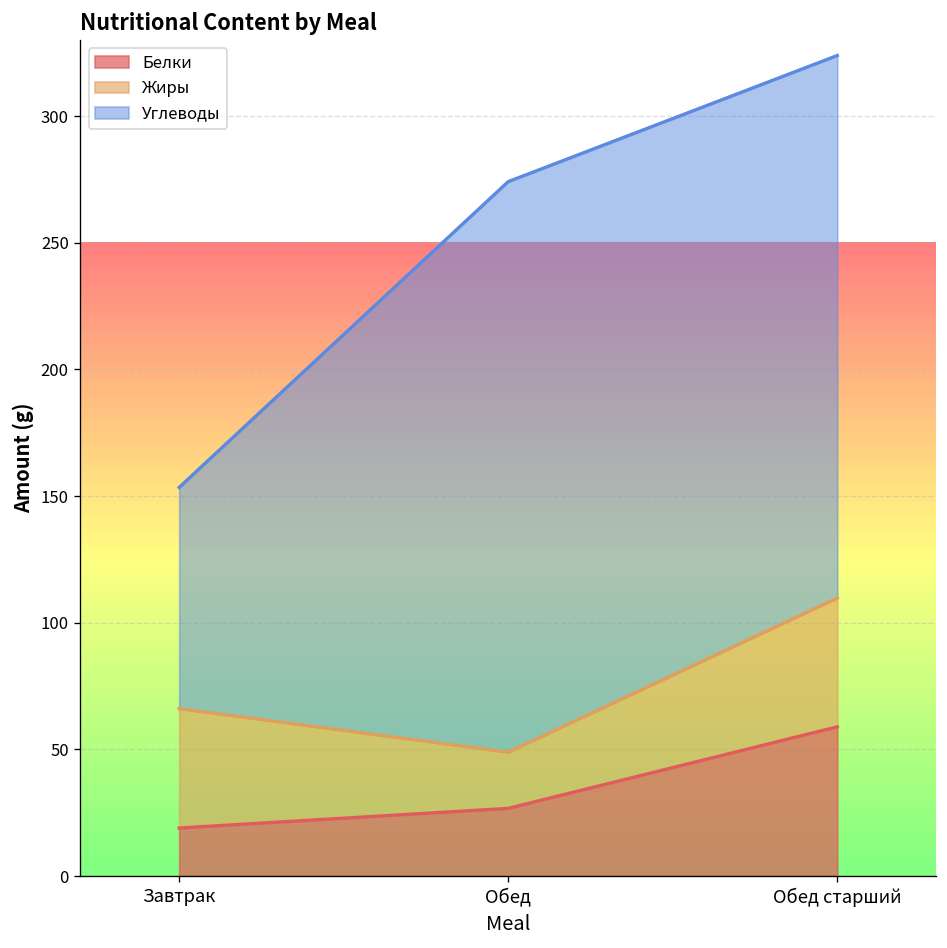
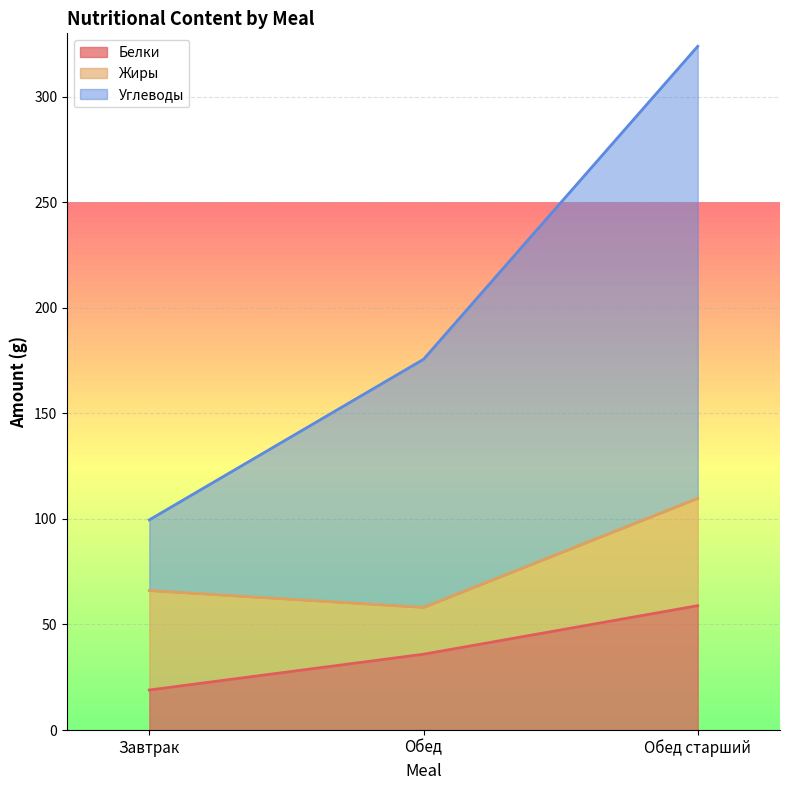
Углеводы, Завтрак: 87 -> 33
Белки, Обед: 27 -> 36
Углеводы, Обед: 225 -> 118
